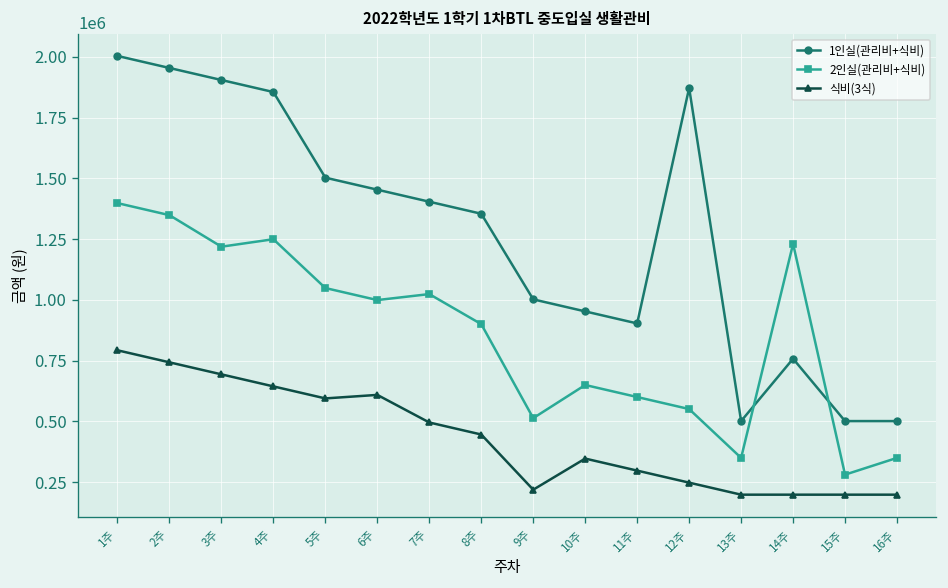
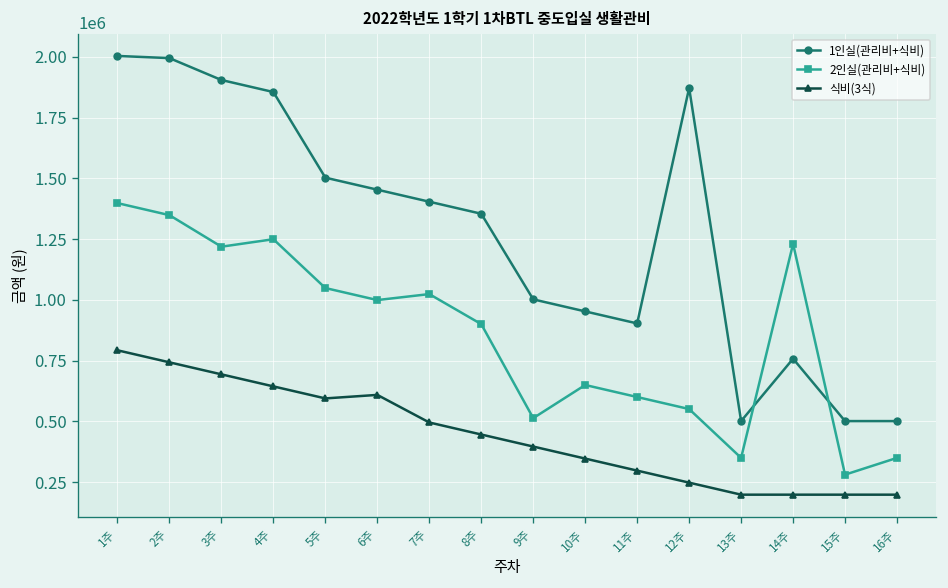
1인실(관리비+식비), 2주: 1950000 -> 2000000
식비(3식), 9주: 220000 -> 400000
